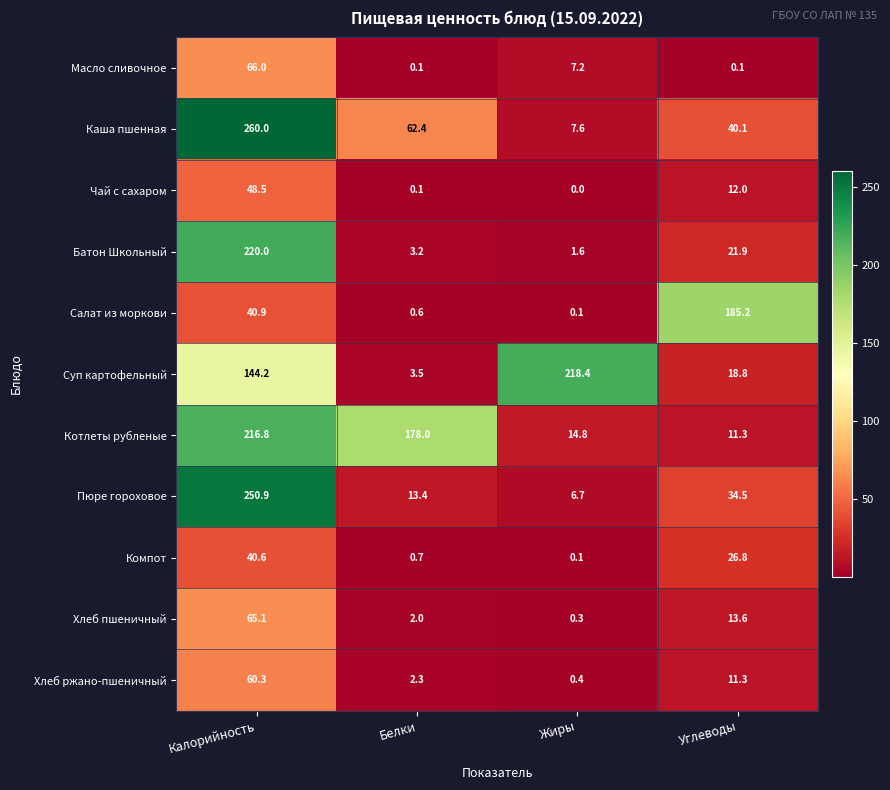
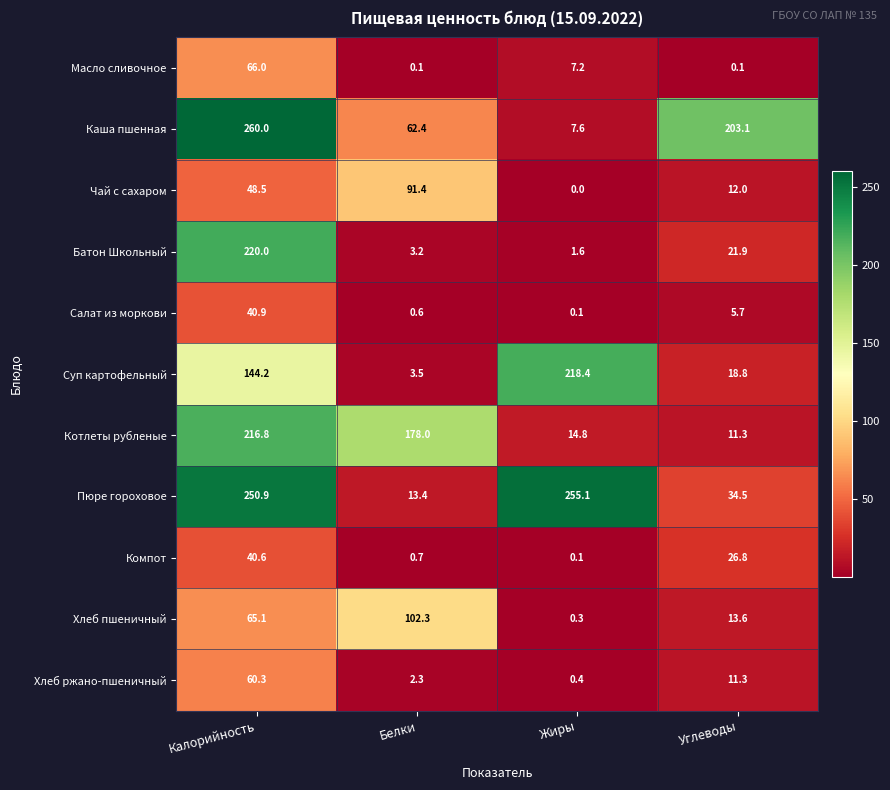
Каша пшенная, Углеводы: 40.1 -> 203.1
Чай с сахаром, Белки: 0.1 -> 91.4
Салат из моркови, Углеводы: 185.2 -> 5.7
Пюре гороховое, Жиры: 6.7 -> 255.1
Хлеб пшеничный, Белки: 2.0 -> 102.3
